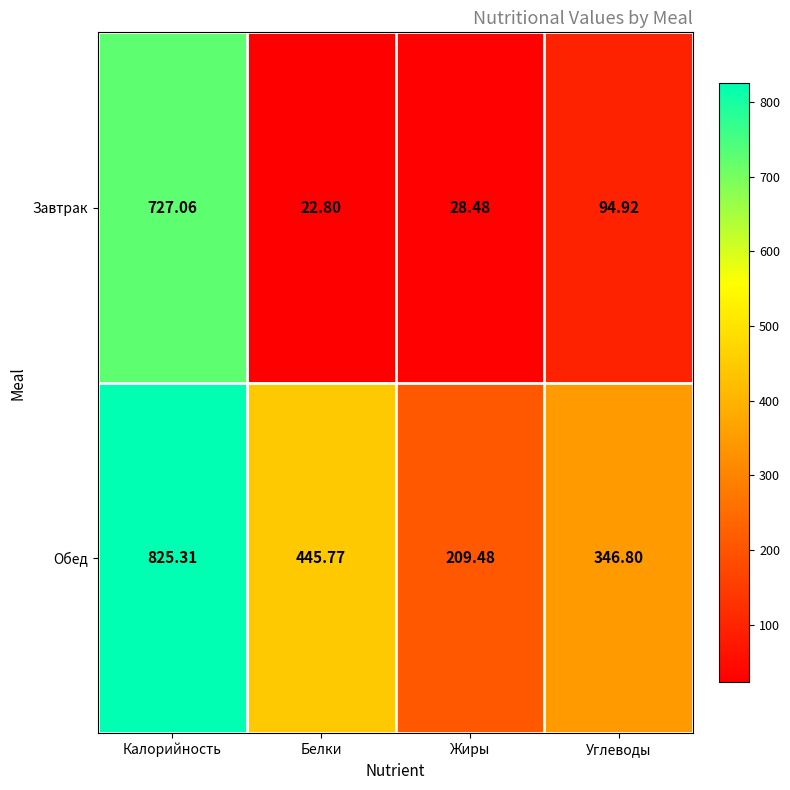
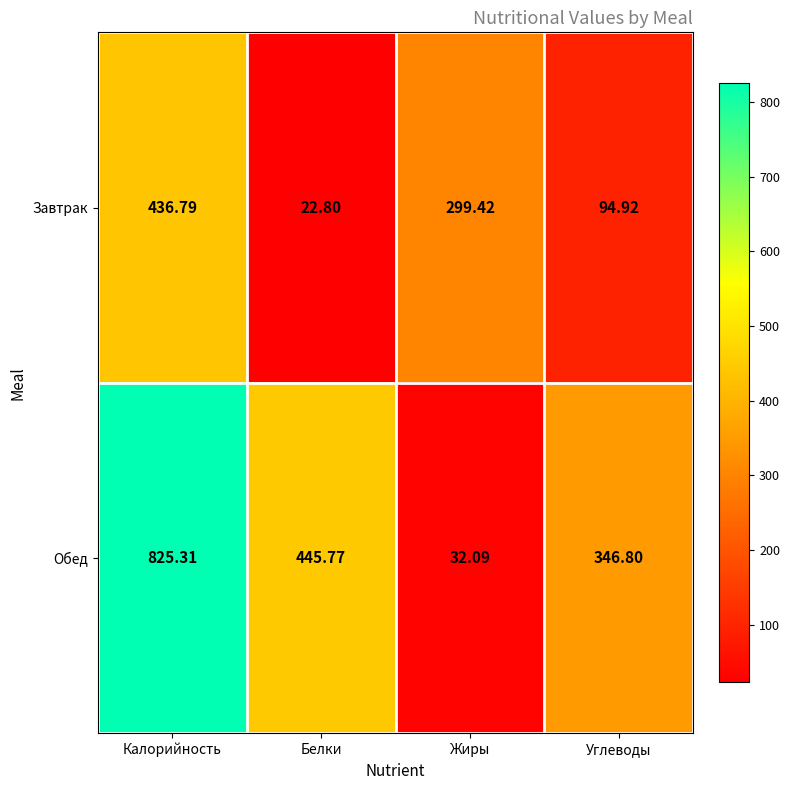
Завтрак, Калорийность: 727.06 -> 436.79
Завтрак, Жиры: 28.48 -> 299.42
Обед, Жиры: 209.48 -> 32.09
